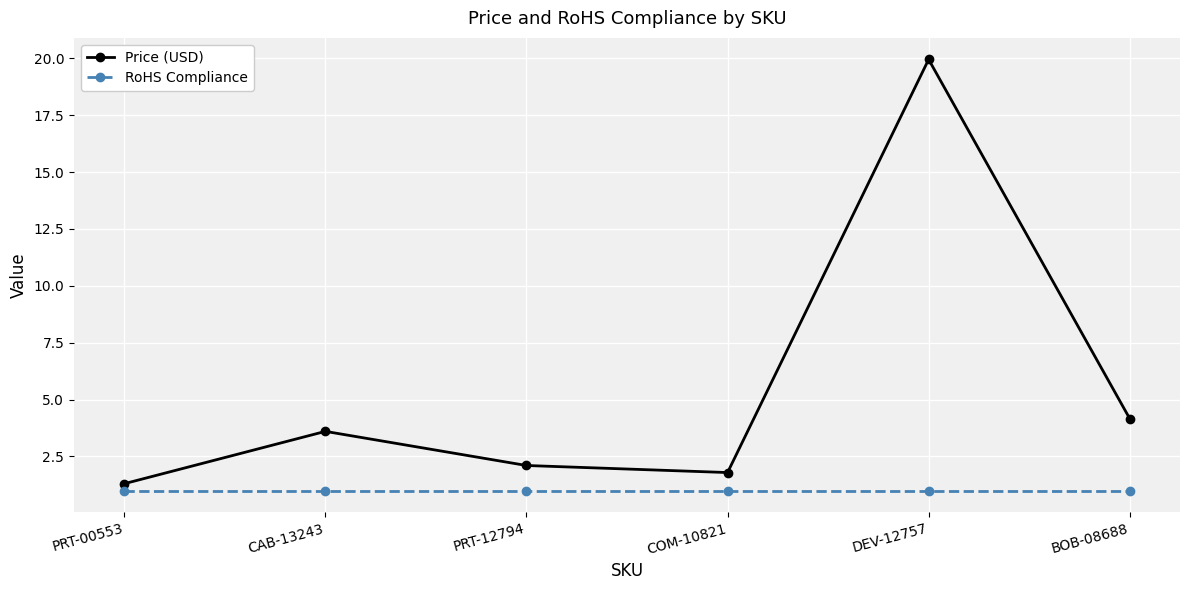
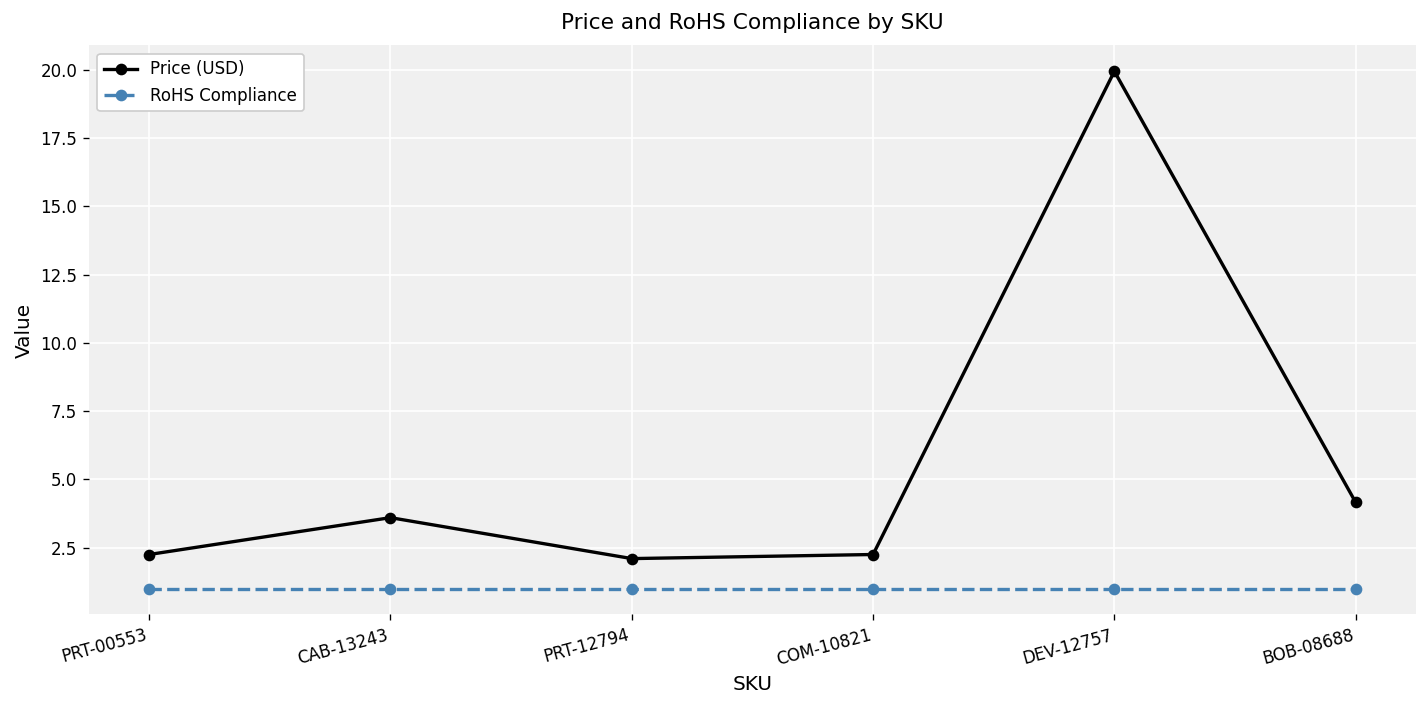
Price (USD), PRT-00553: 1.3 -> 2.3
Price (USD), COM-10821: 1.8 -> 2.3
